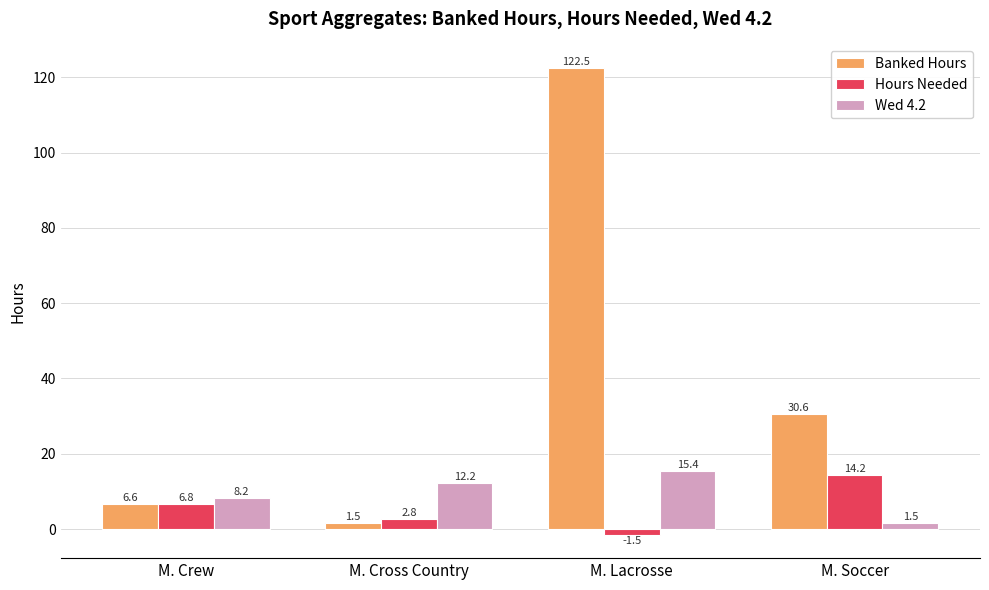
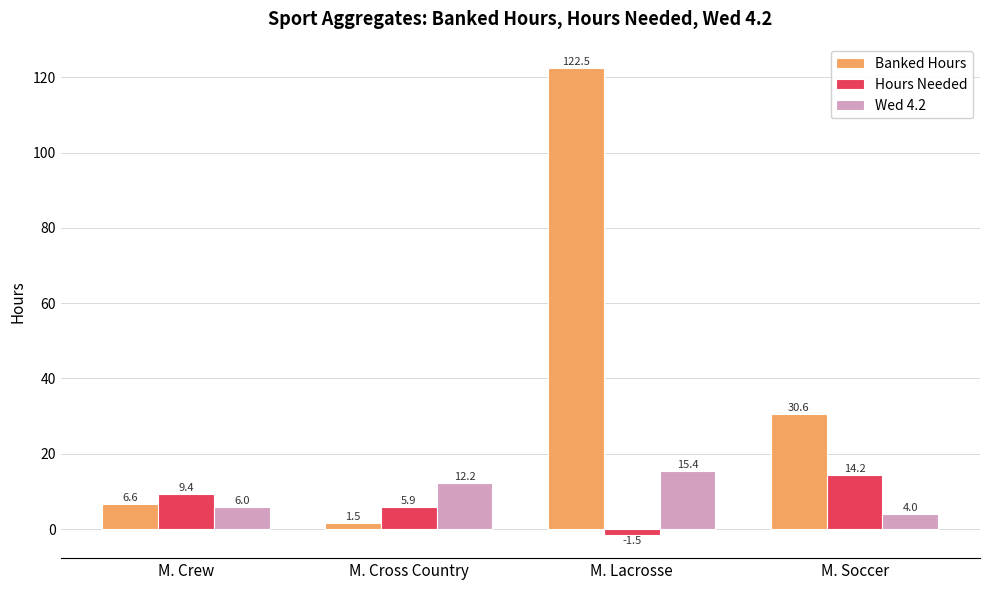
Hours Needed, M. Crew: 6.8 -> 9.4
Wed 4.2, M. Crew: 8.2 -> 6.0
Hours Needed, M. Cross Country: 2.8 -> 5.9
Wed 4.2, M. Soccer: 1.5 -> 4.0
